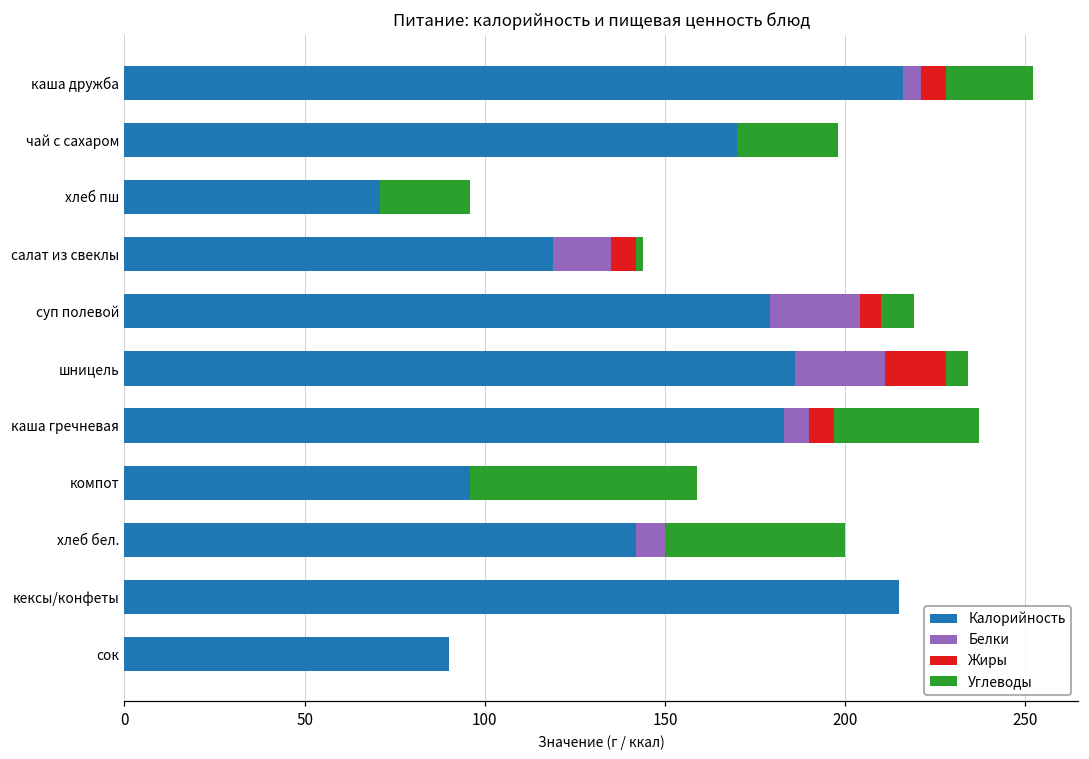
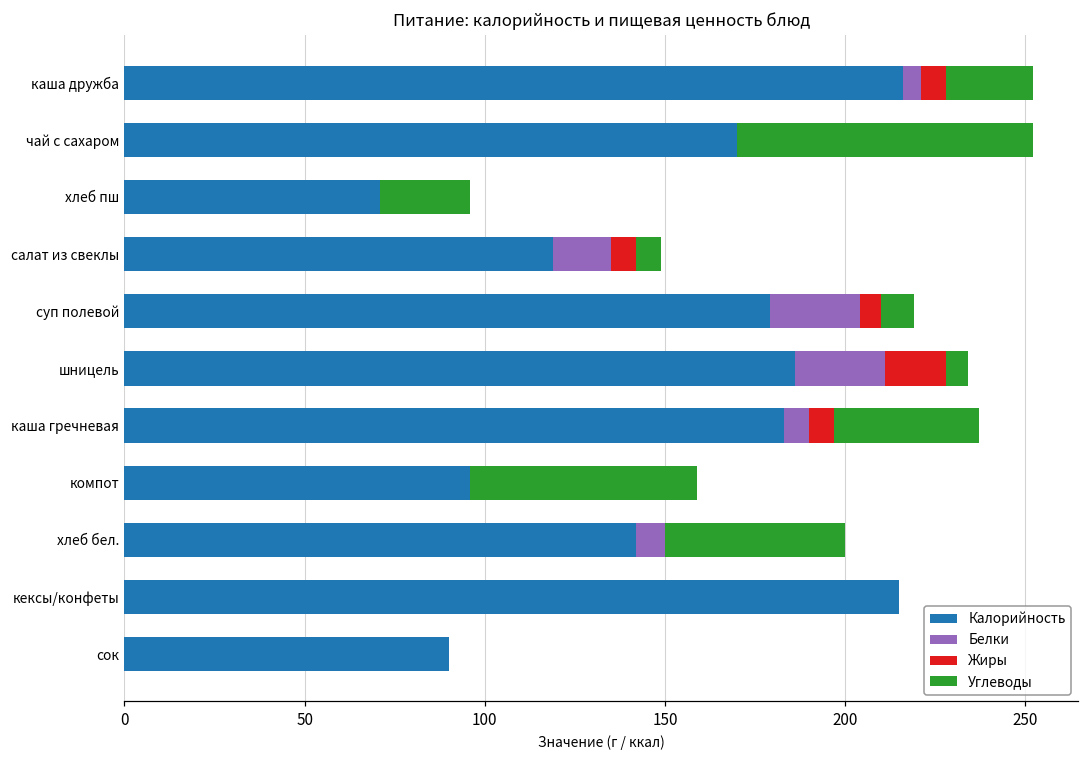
Углеводы, чай с сахаром: 28 -> 82
Углеводы, салат из свеклы: 2 -> 7
